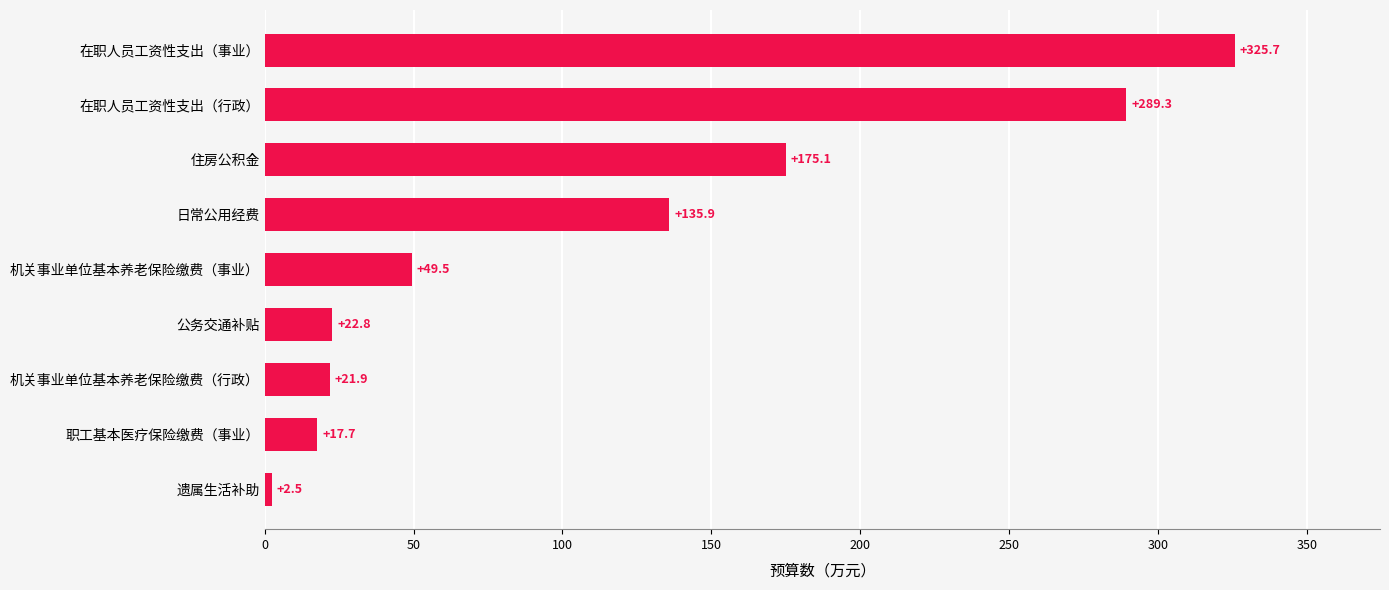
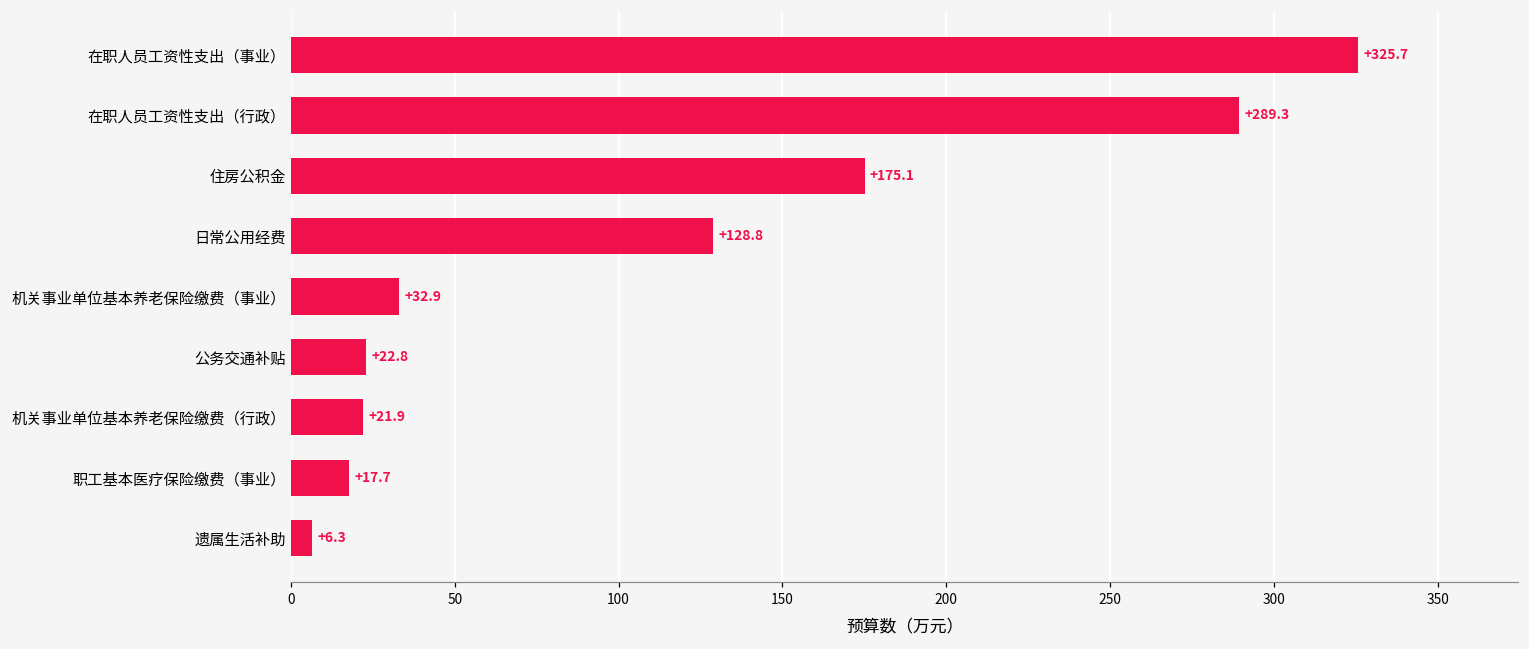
日常公用经费: +135.9 -> +128.8
机关事业单位基本养老保险缴费（事业）: +49.5 -> +32.9
遗属生活补助: +2.5 -> +6.3
